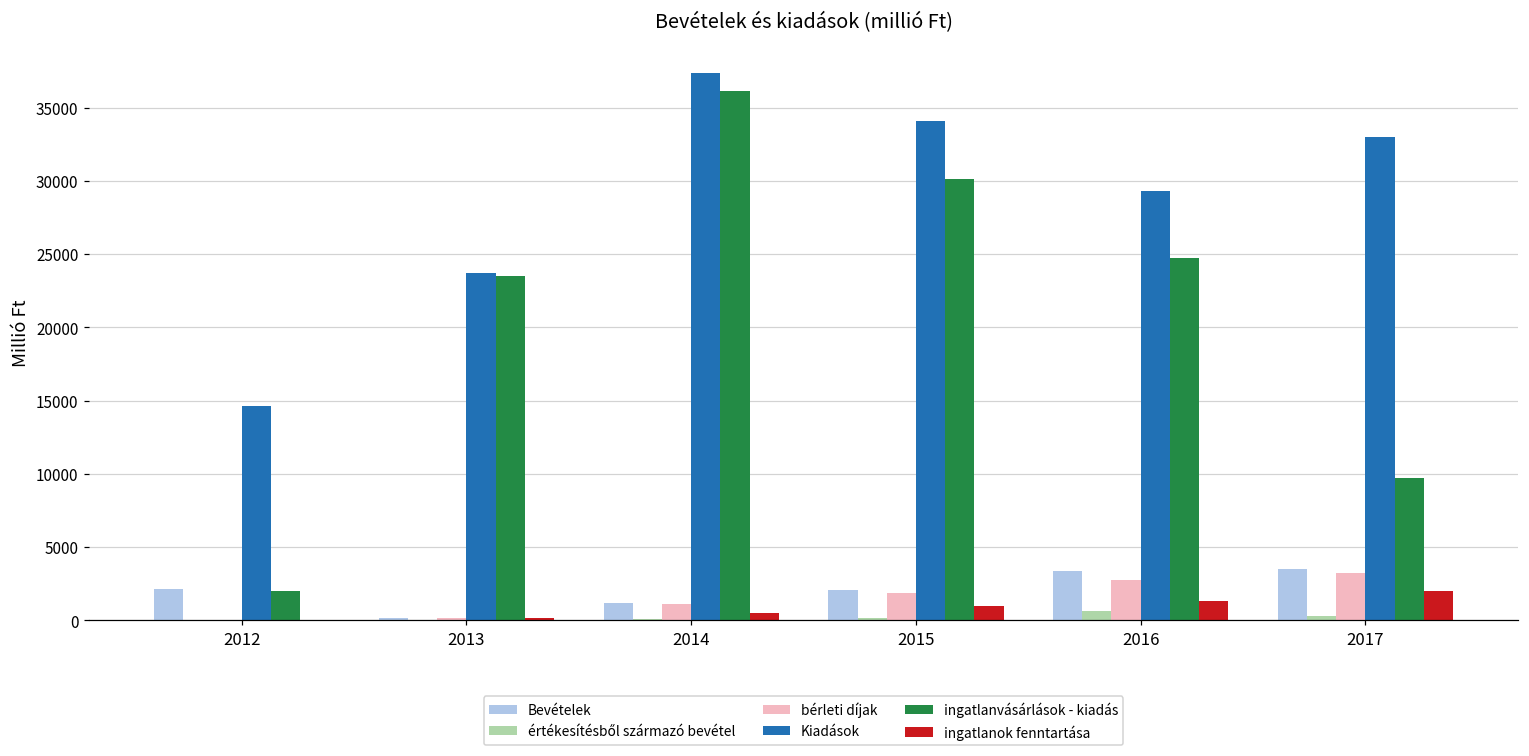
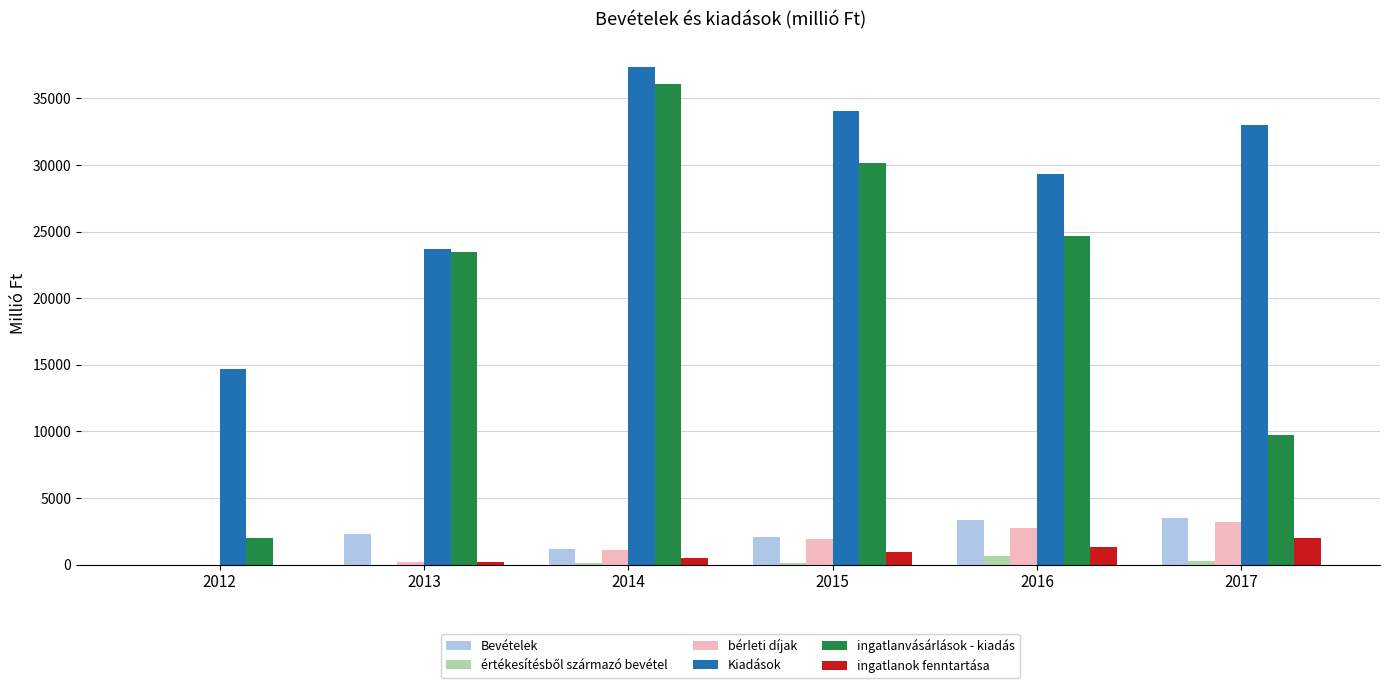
Bevételek, 2012: 2100 -> 0
Bevételek, 2013: 200 -> 2300
